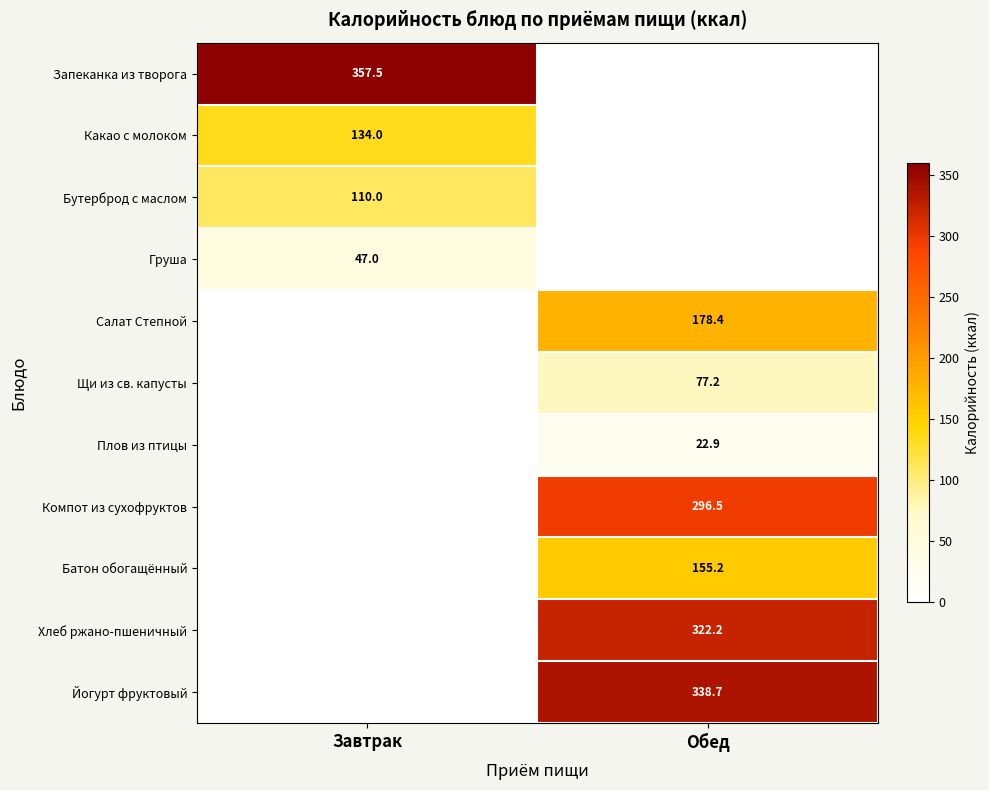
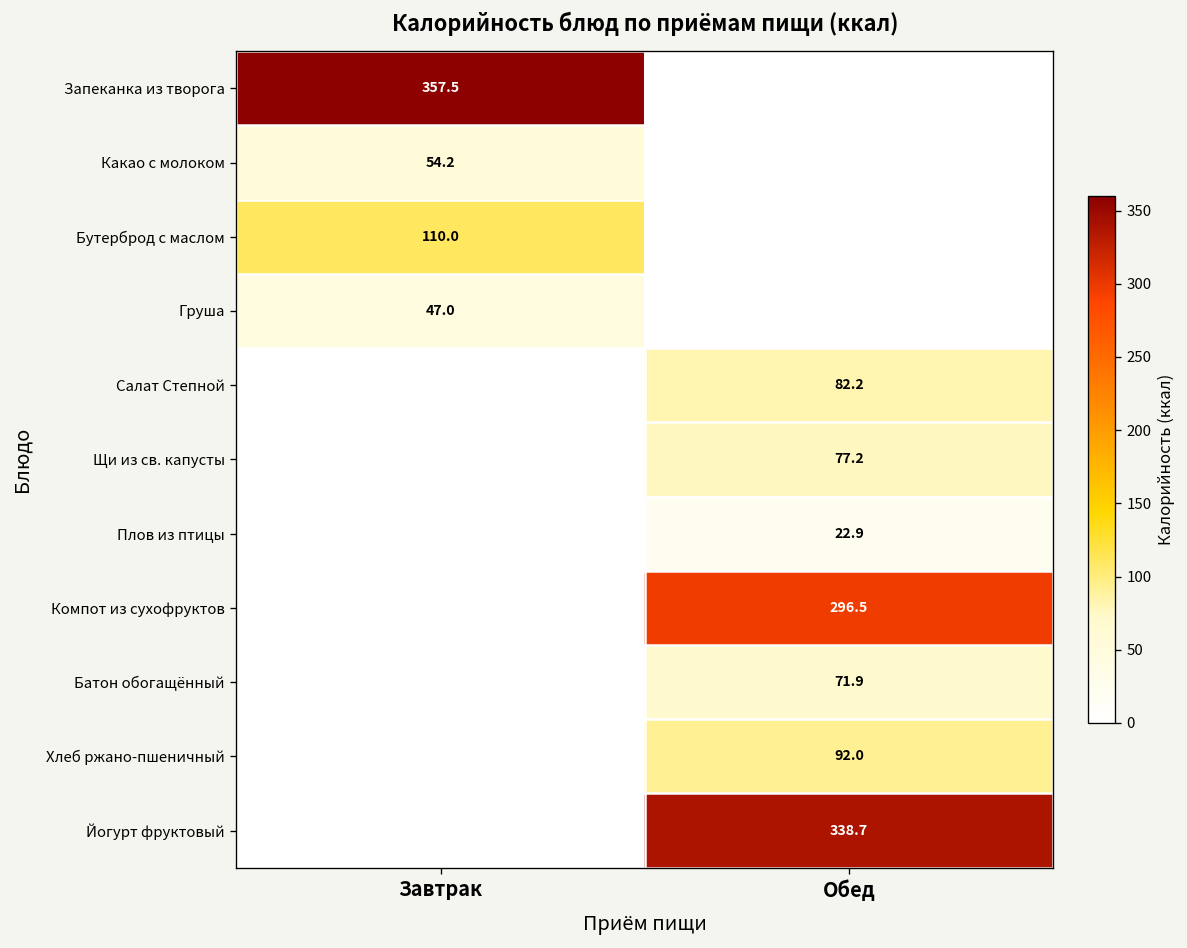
Какао с молоком, Завтрак: 134.0 -> 54.2
Салат Степной, Обед: 178.4 -> 82.2
Батон обогащённый, Обед: 155.2 -> 71.9
Хлеб ржано-пшеничный, Обед: 322.2 -> 92.0
